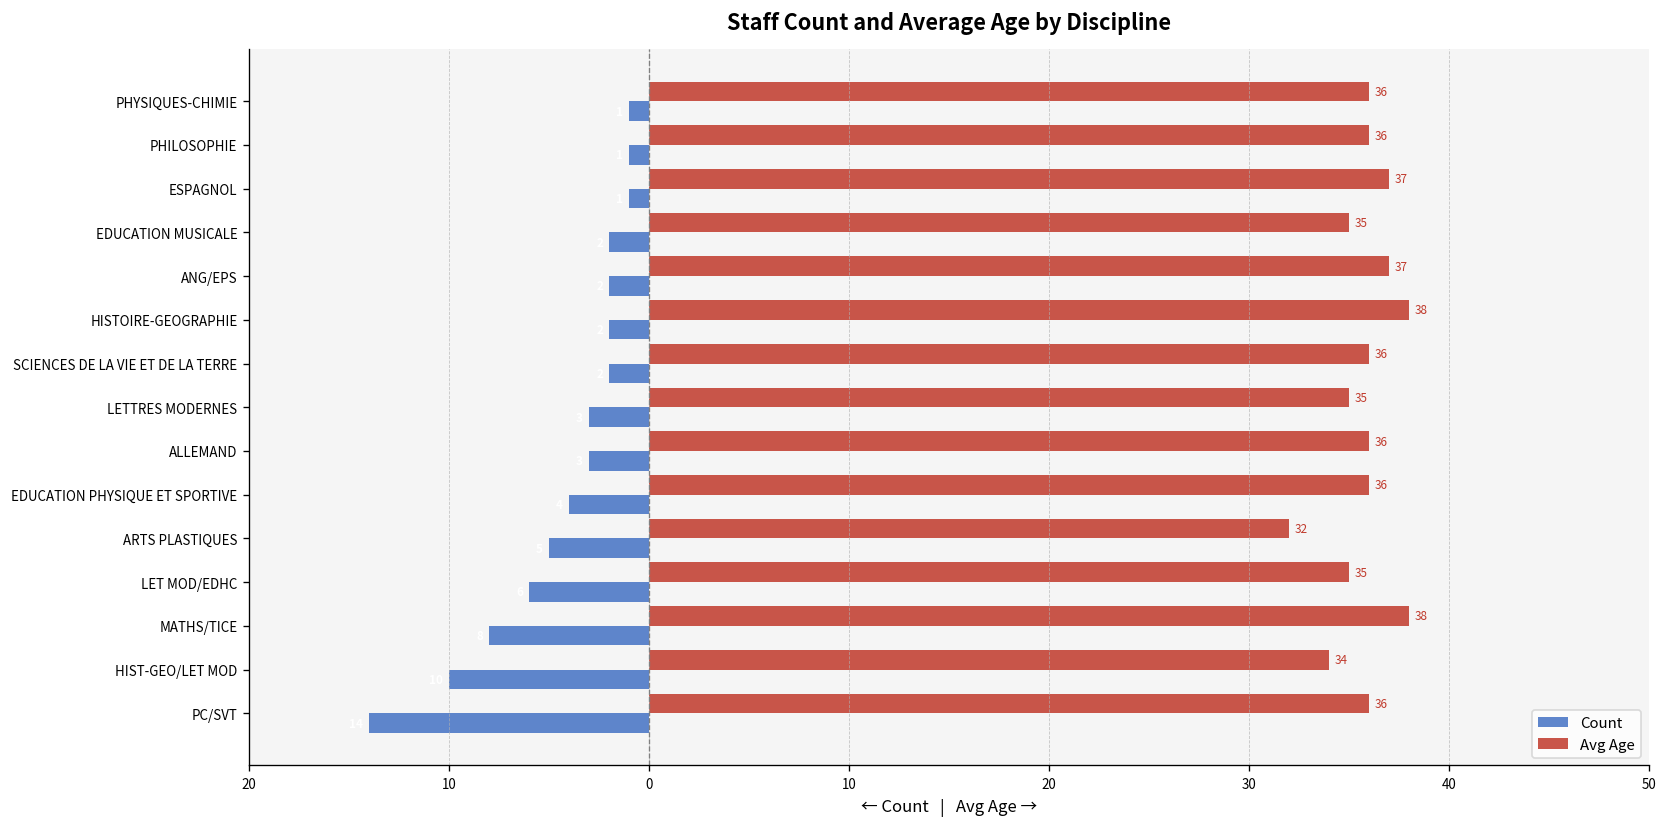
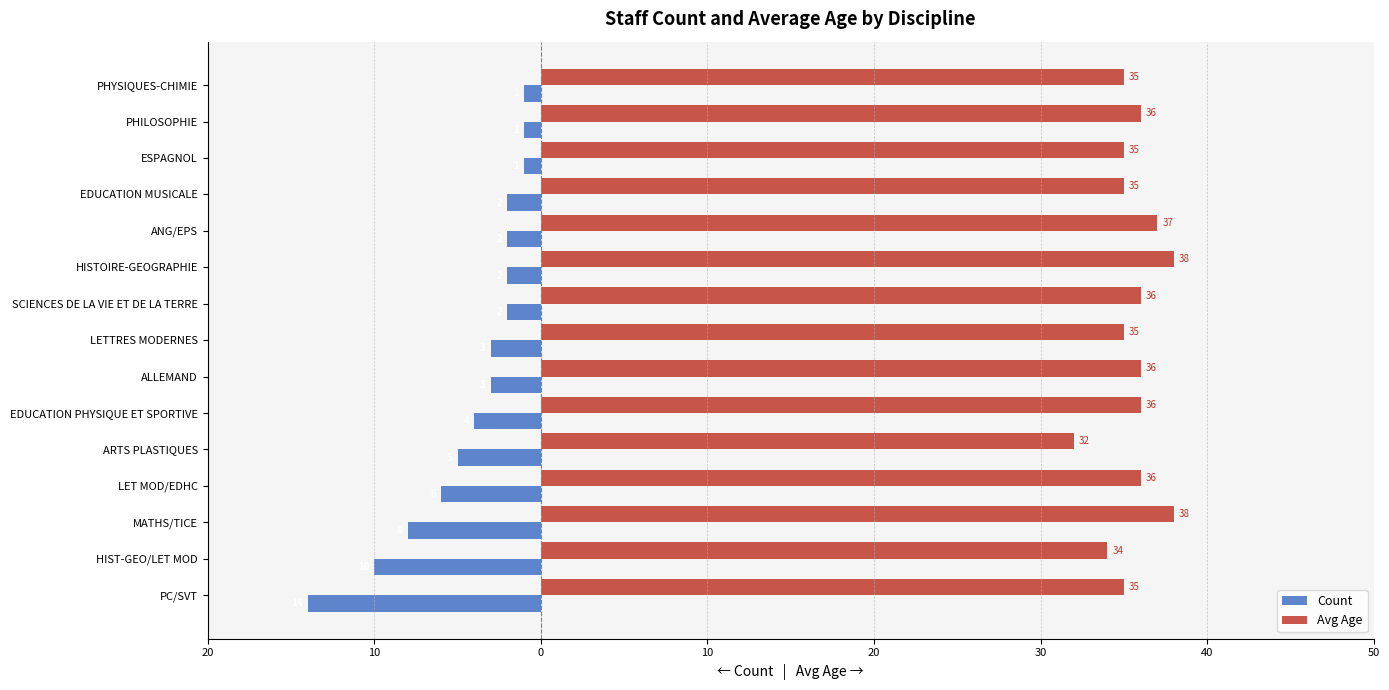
Avg Age, PHYSIQUES-CHIMIE: 36 -> 35
Avg Age, ESPAGNOL: 37 -> 35
Avg Age, LET MOD/EDHC: 35 -> 36
Avg Age, PC/SVT: 36 -> 35
